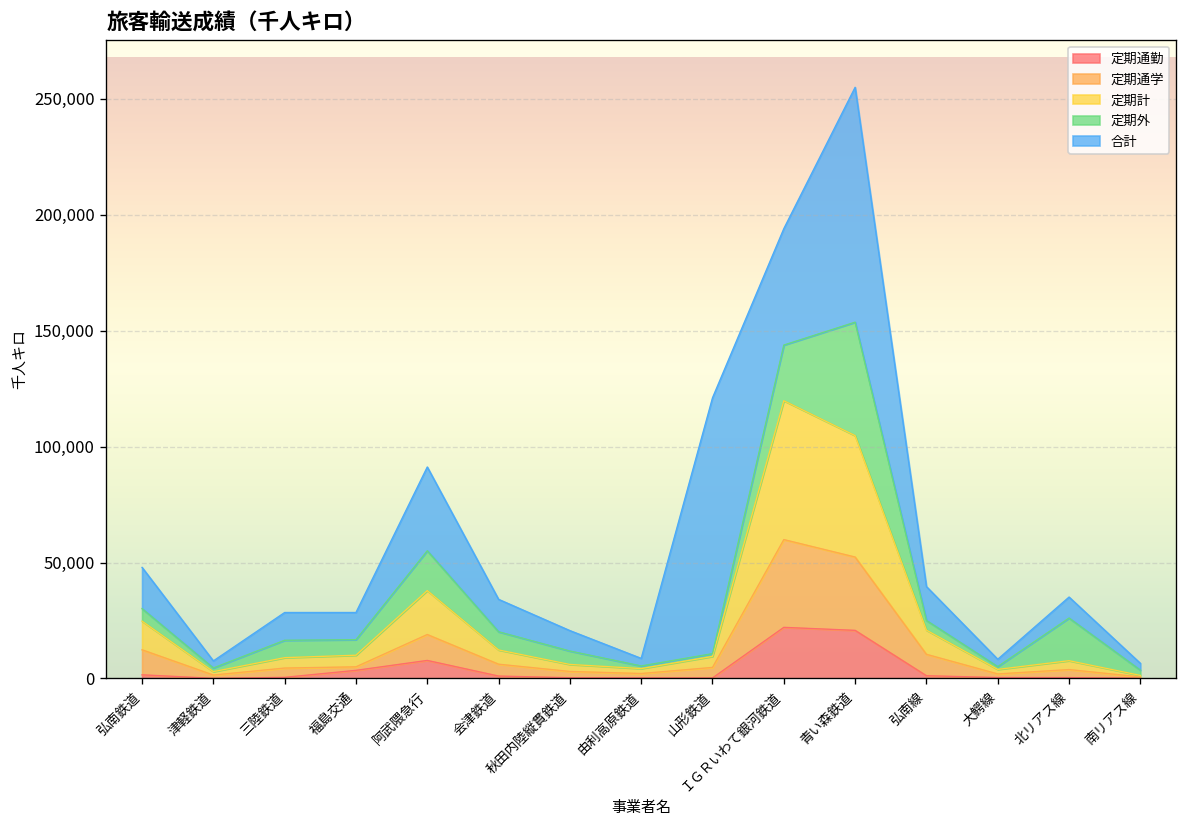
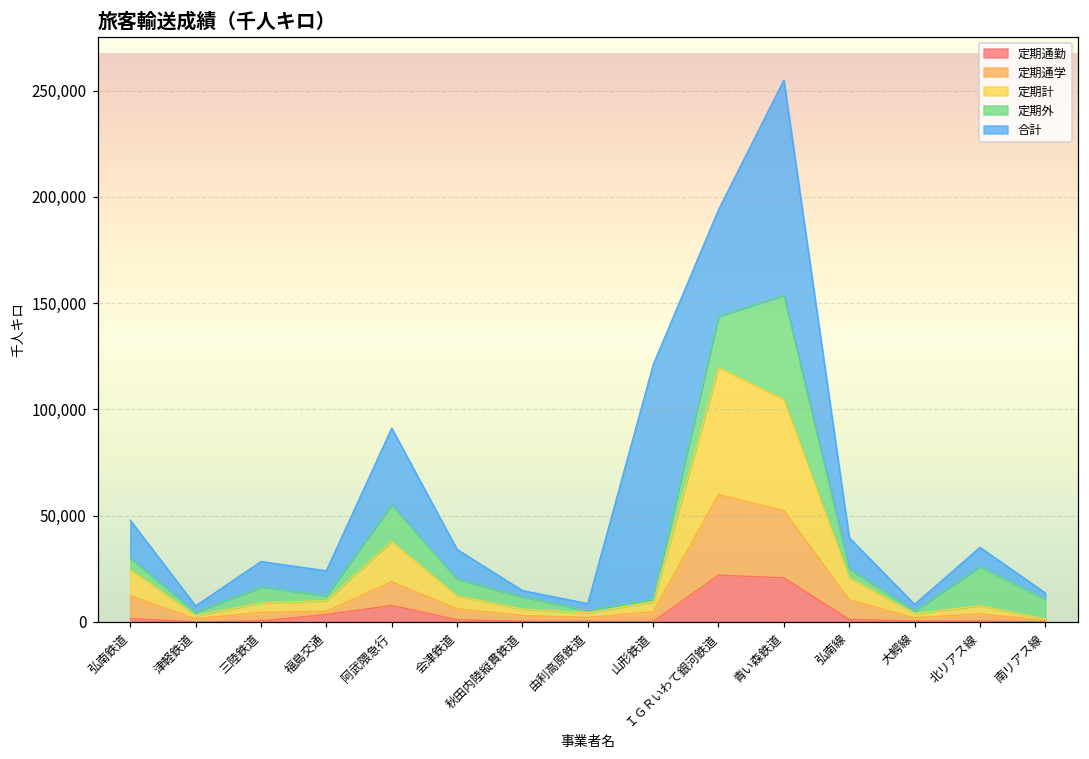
定期外, 福島交通: 7,000 -> 2,000
合計, 秋田内陸縦貫鉄道: 9,000 -> 3,000
定期外, 南リアス線: 2,000 -> 9,000
